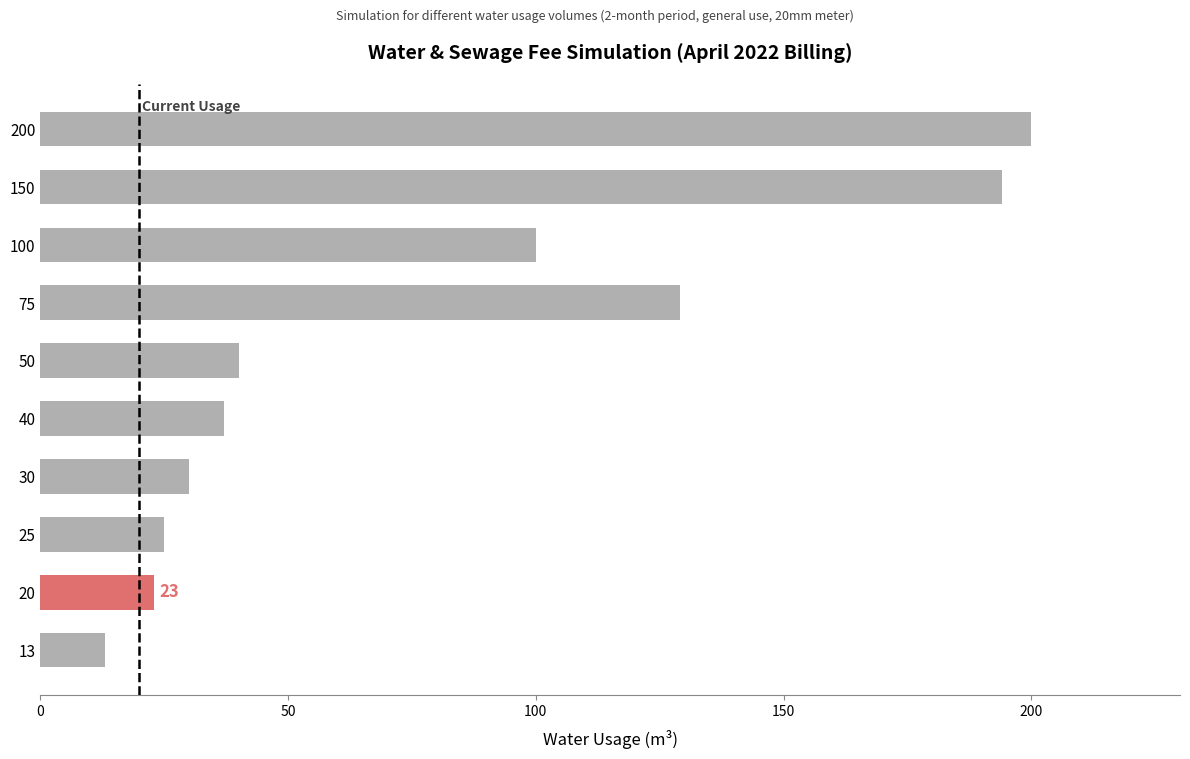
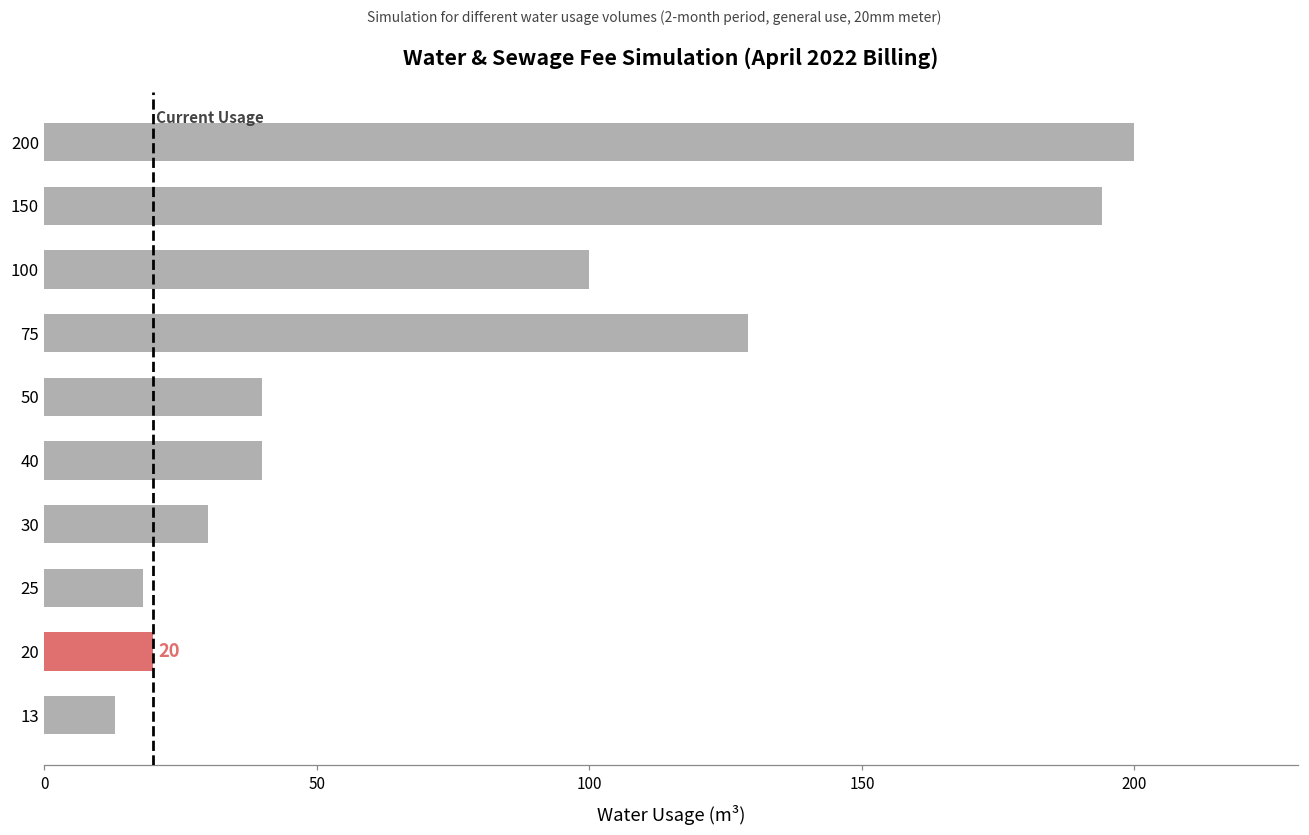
40: 37 -> 40
25: 25 -> 18
20: 23 -> 20
